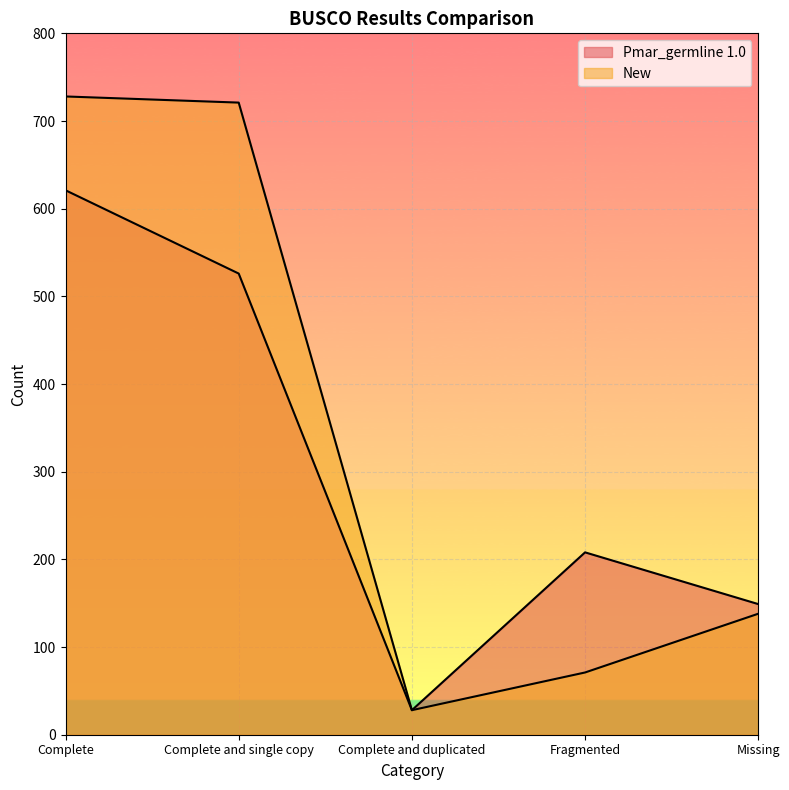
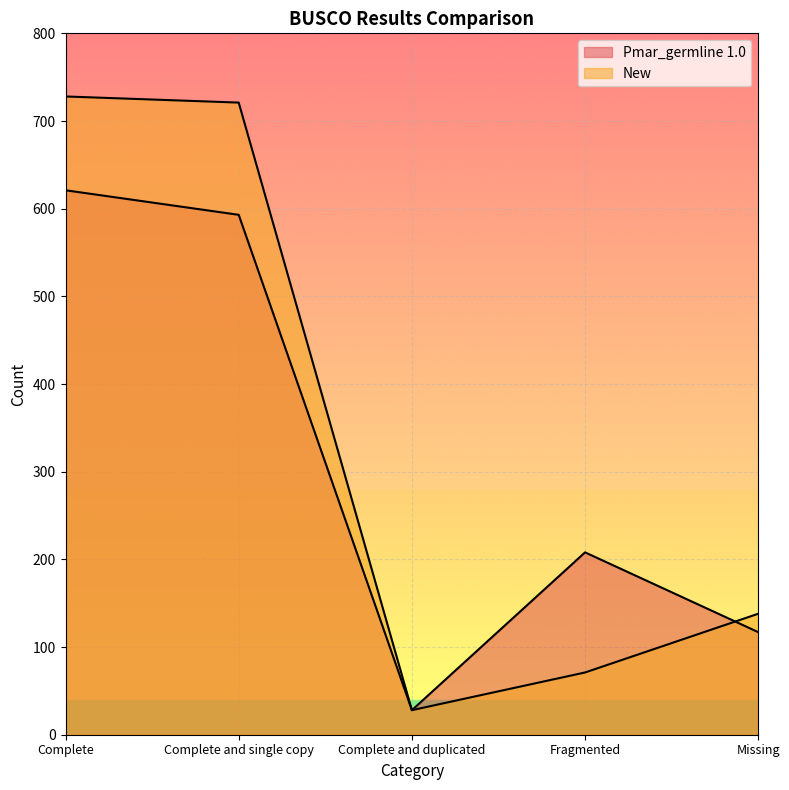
Pmar_germline 1.0, Complete and single copy: 530 -> 590
Pmar_germline 1.0, Missing: 150 -> 120
